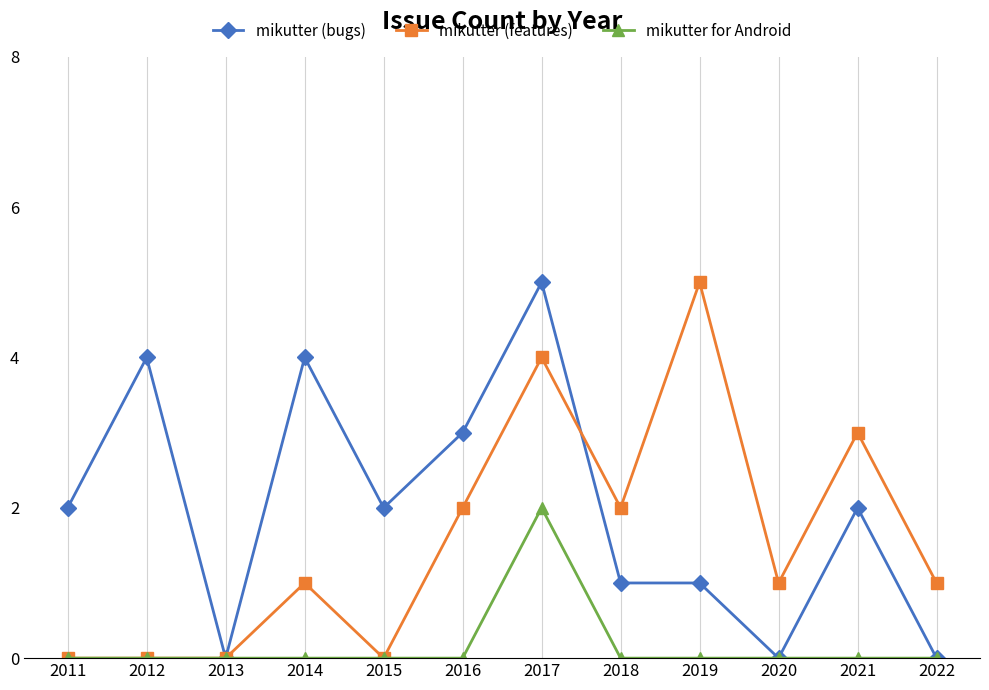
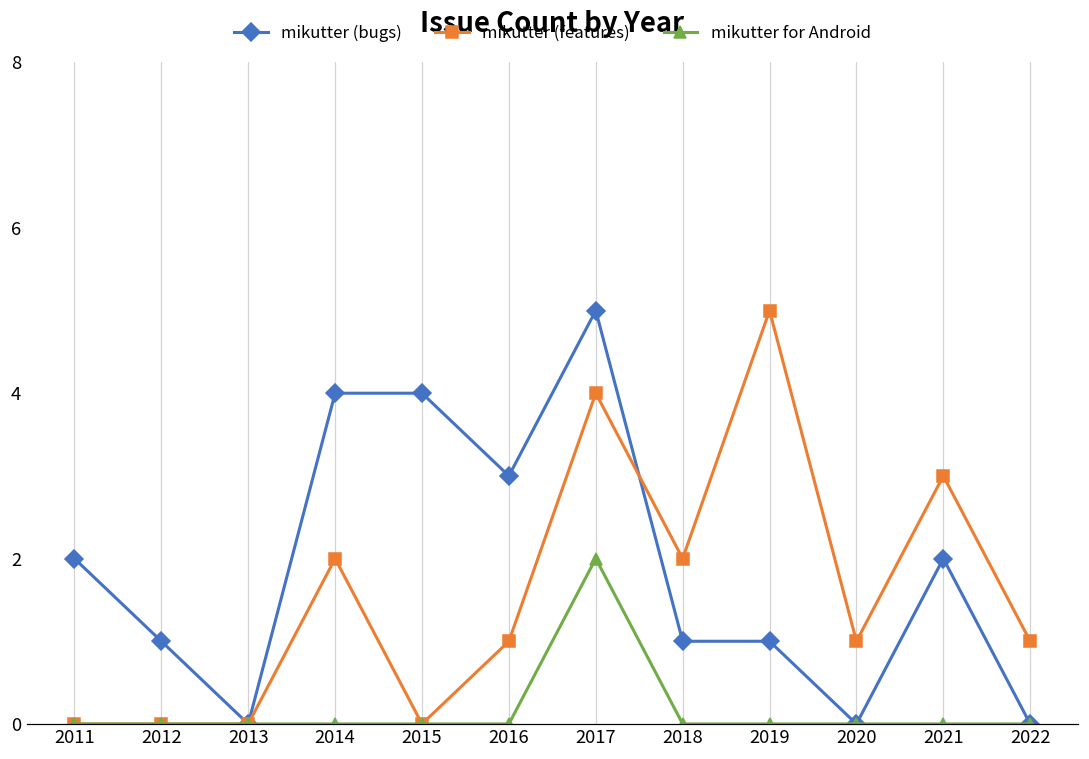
mikutter (bugs), 2012: 4 -> 1
mikutter (features), 2014: 1 -> 2
mikutter (bugs), 2015: 2 -> 4
mikutter (features), 2016: 2 -> 1
